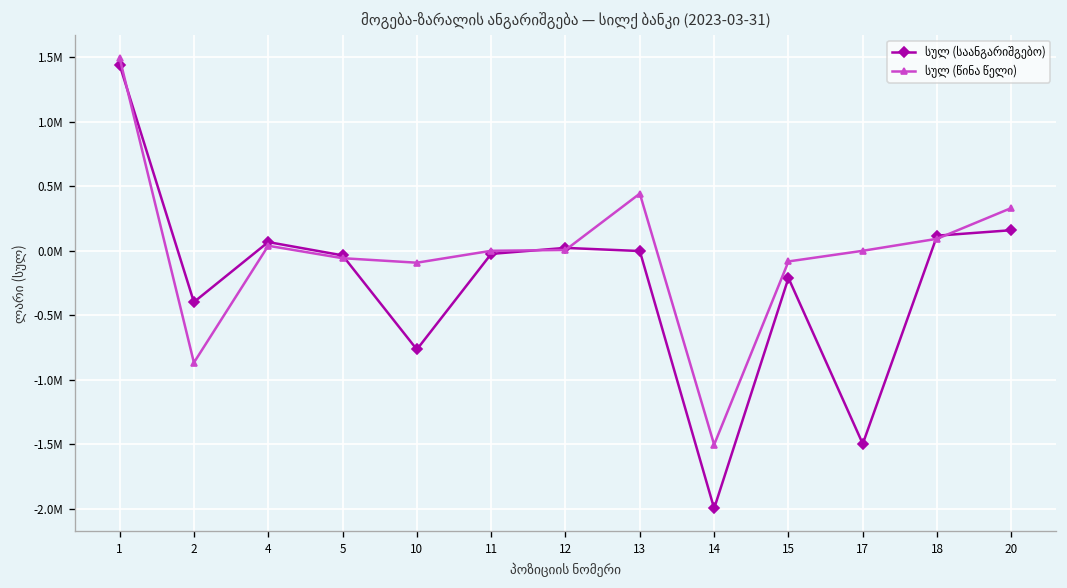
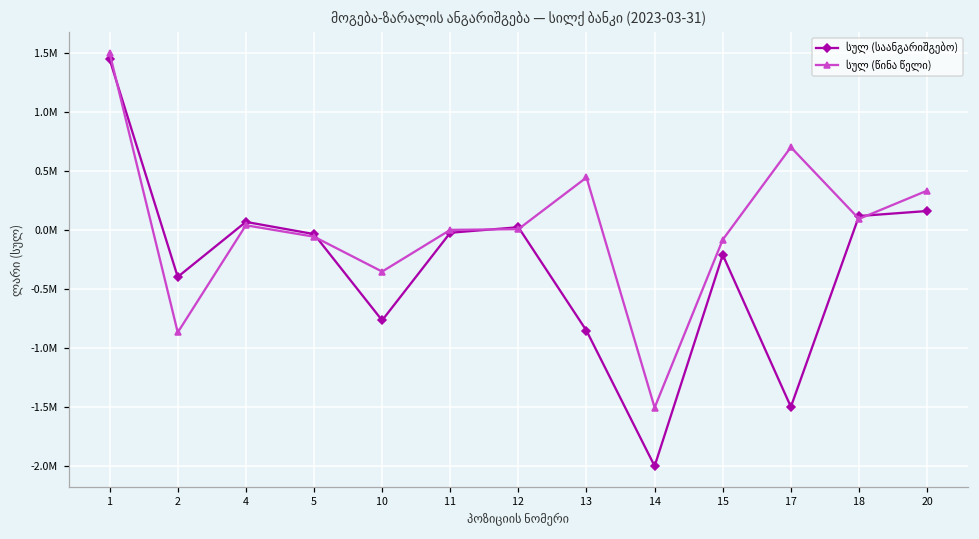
სულ (წინა წელი), 10: -90000 -> -350000
სულ (საანგარიშგებო), 13: 0 -> -850000
სულ (წინა წელი), 17: 0 -> 700000
